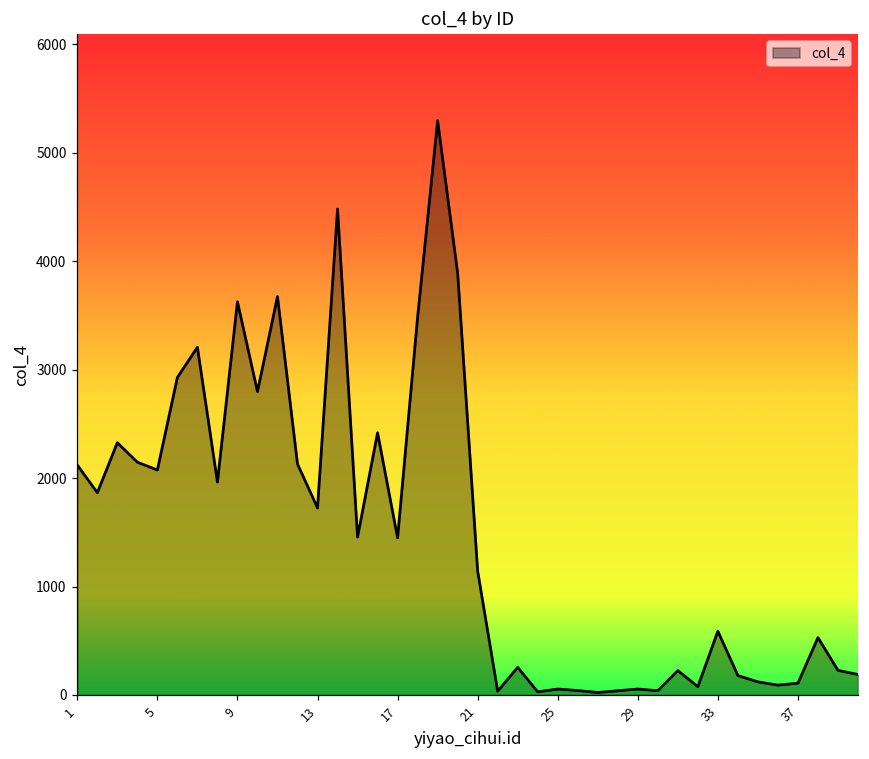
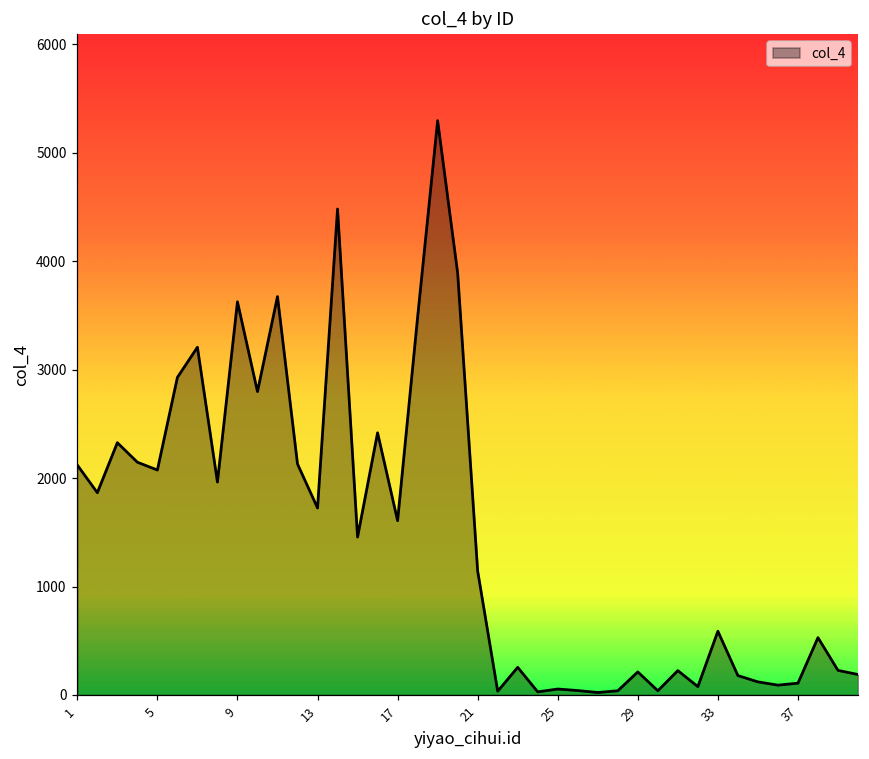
17: 1400 -> 1600
29: 100 -> 200
